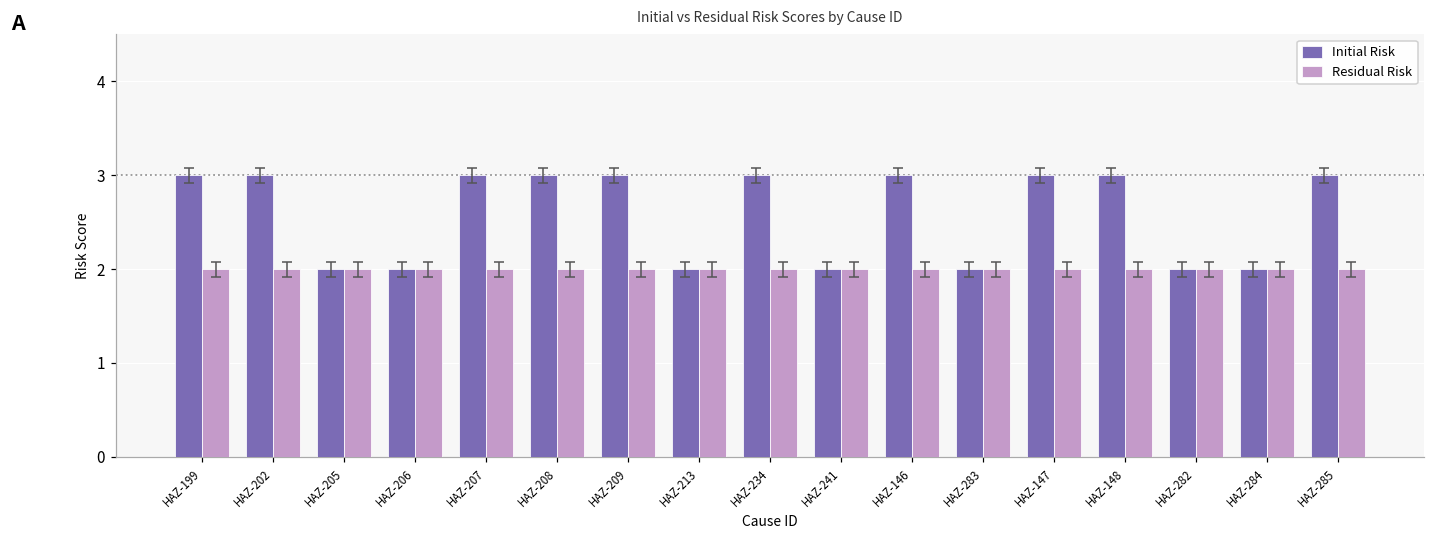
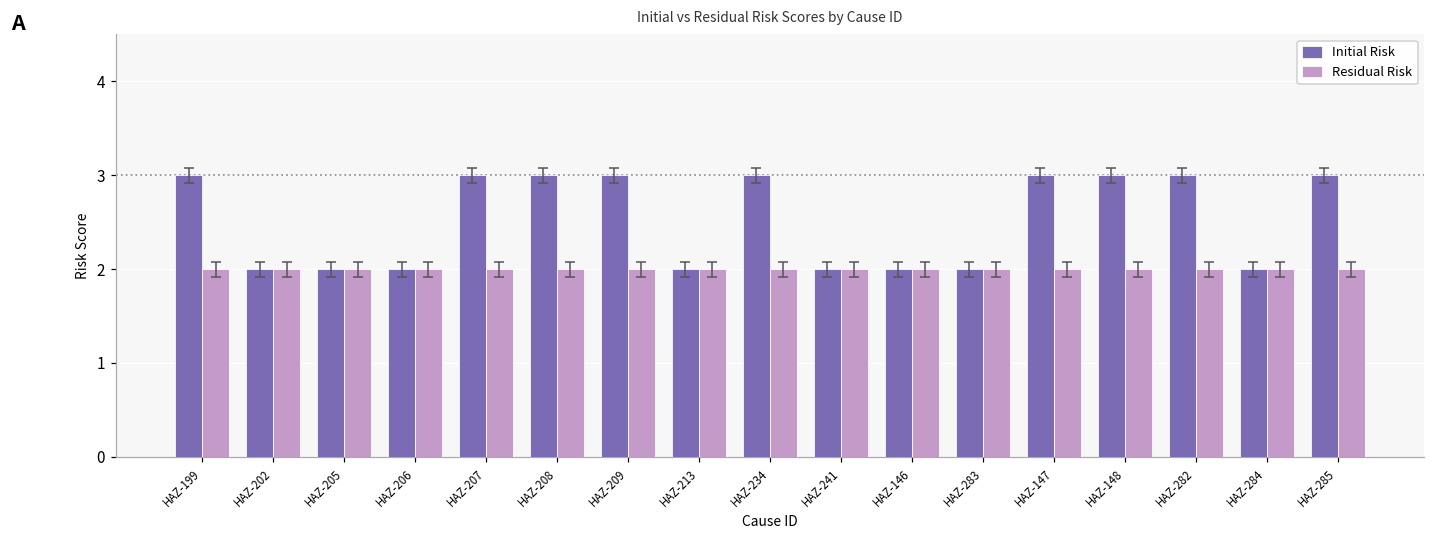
Initial Risk, HAZ-202: 3 -> 2
Initial Risk, HAZ-146: 3 -> 2
Initial Risk, HAZ-282: 2 -> 3
